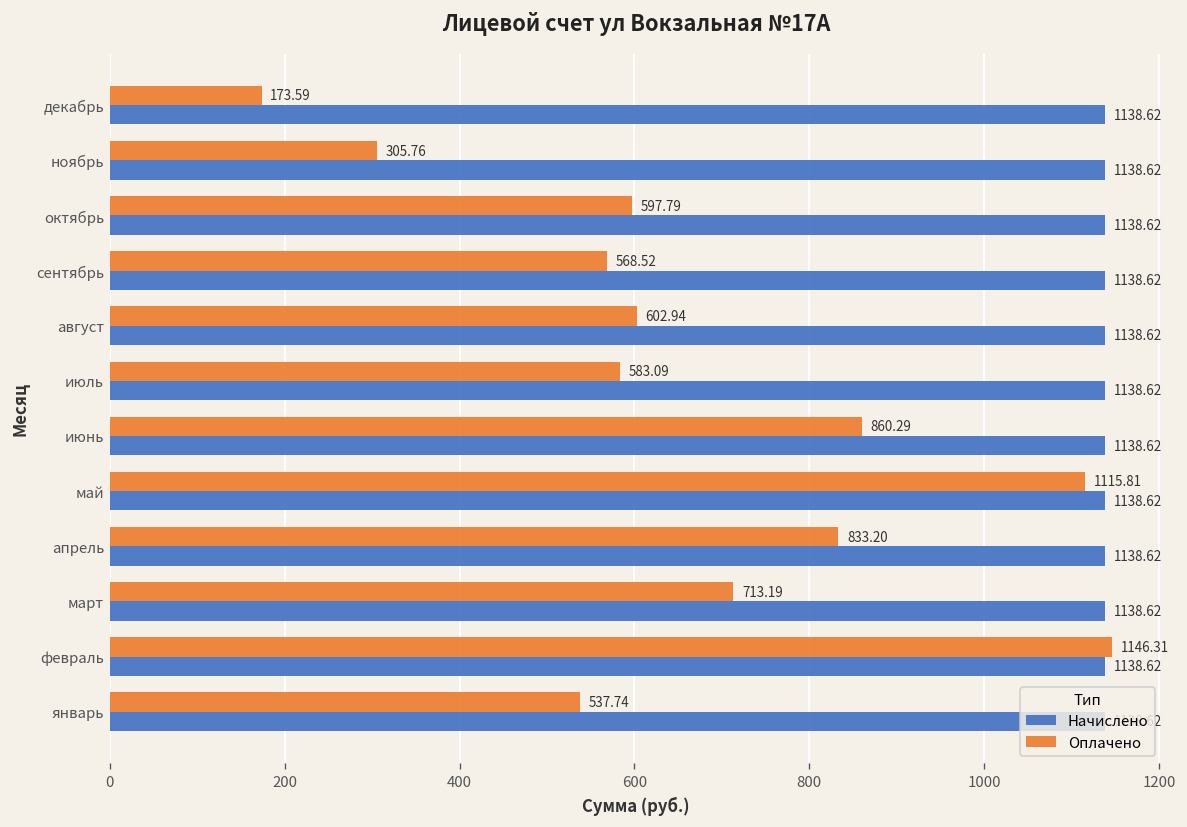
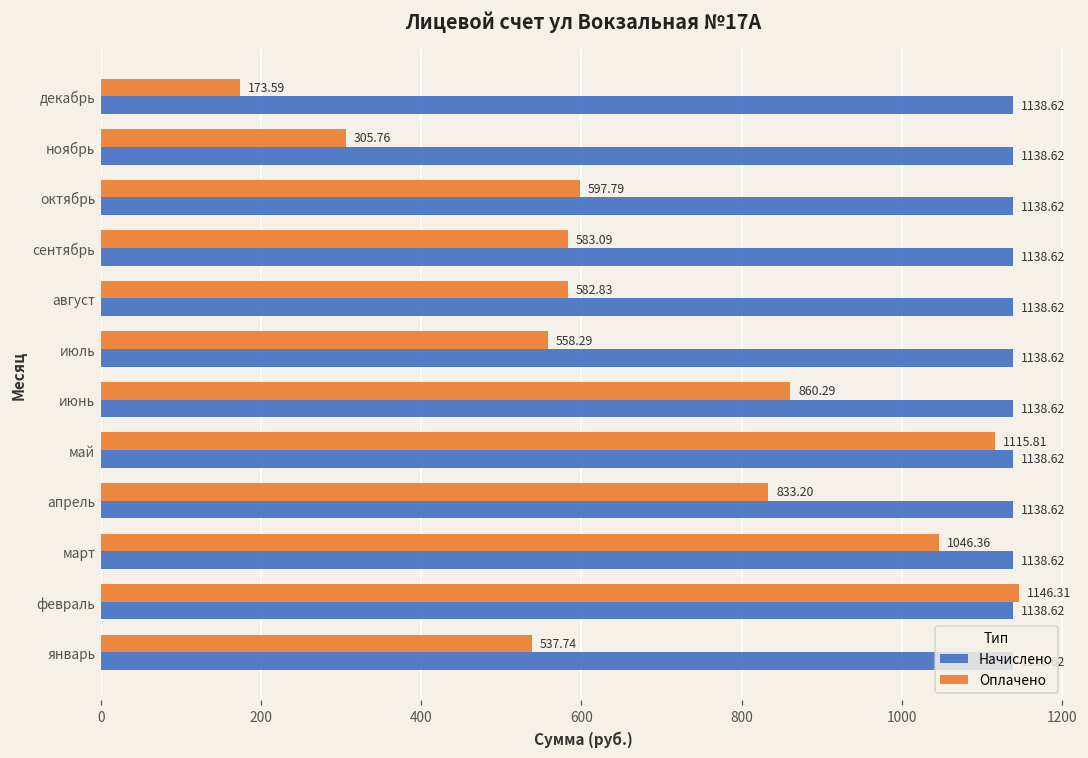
Оплачено, сентябрь: 568.52 -> 583.09
Оплачено, август: 602.94 -> 582.83
Оплачено, июль: 583.09 -> 558.29
Оплачено, март: 713.19 -> 1046.36
